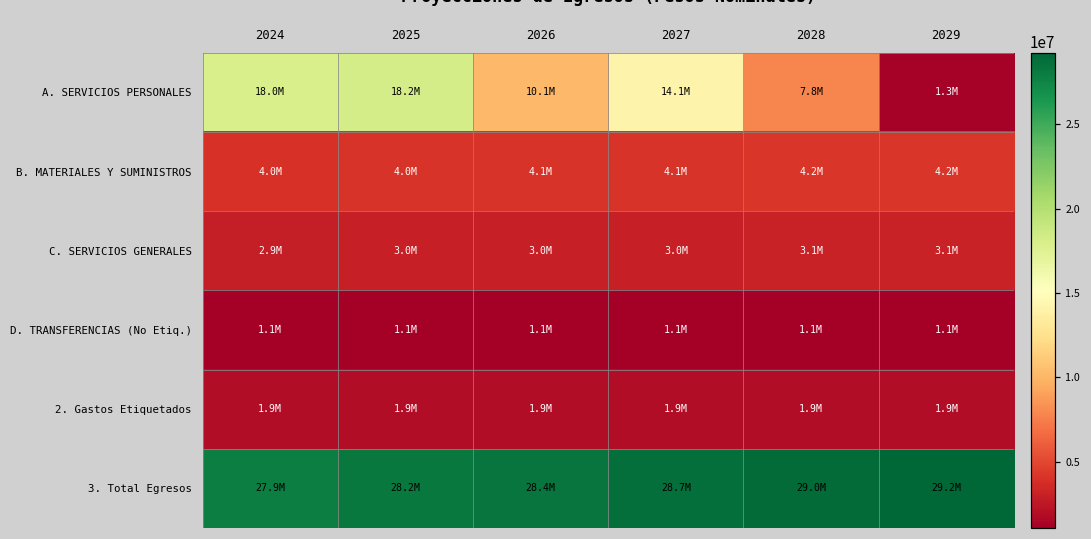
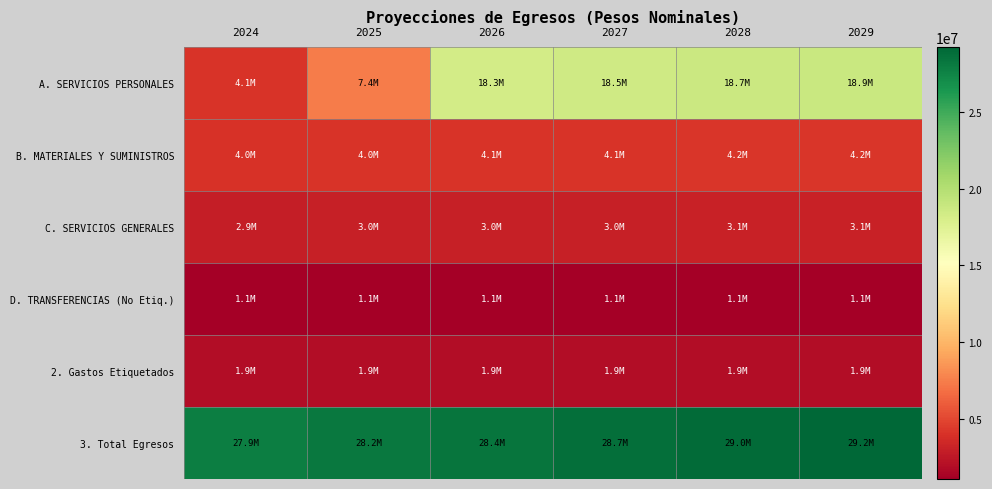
A. SERVICIOS PERSONALES, 2024: 18.0M -> 4.1M
A. SERVICIOS PERSONALES, 2025: 18.2M -> 7.4M
A. SERVICIOS PERSONALES, 2026: 10.1M -> 18.3M
A. SERVICIOS PERSONALES, 2027: 14.1M -> 18.5M
A. SERVICIOS PERSONALES, 2028: 7.8M -> 18.7M
A. SERVICIOS PERSONALES, 2029: 1.3M -> 18.9M
